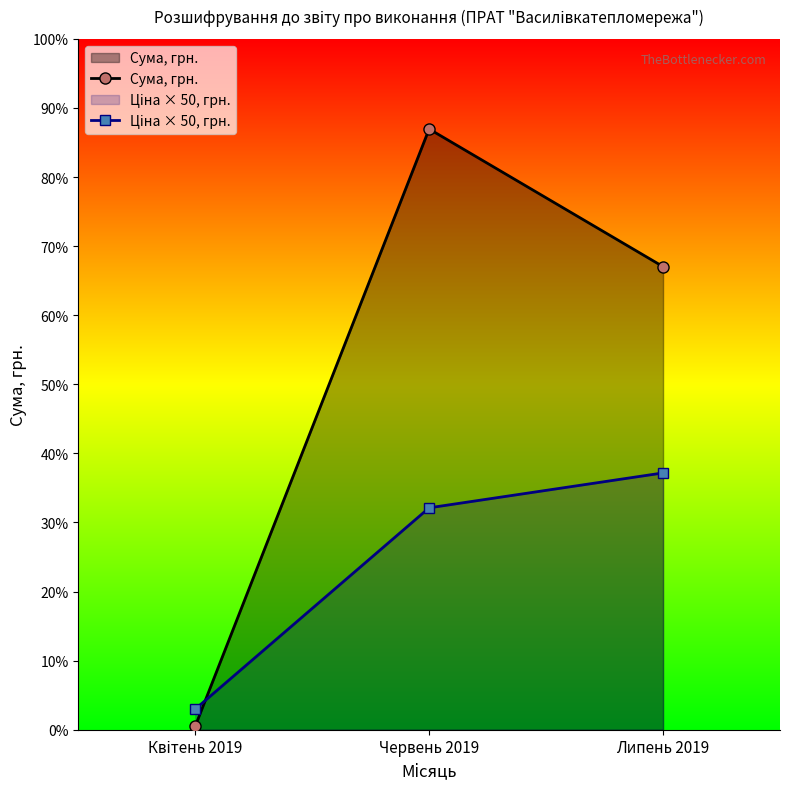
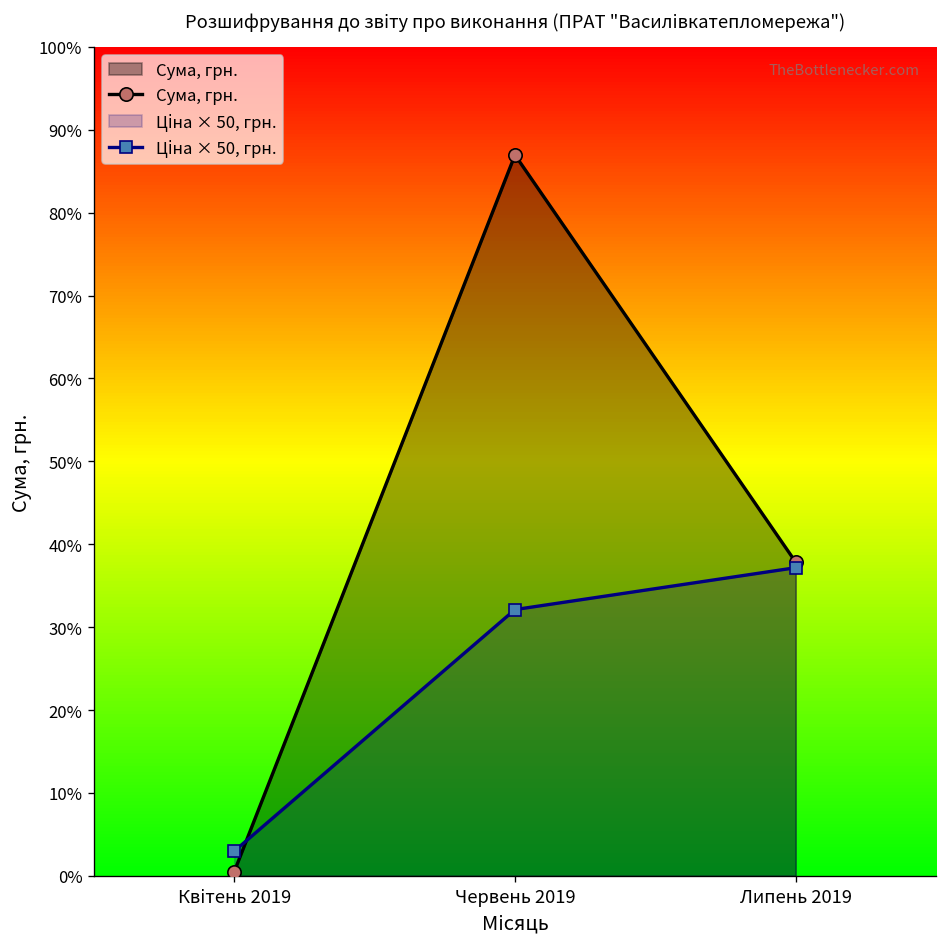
Сума, грн., Липень 2019: 67% -> 38%
